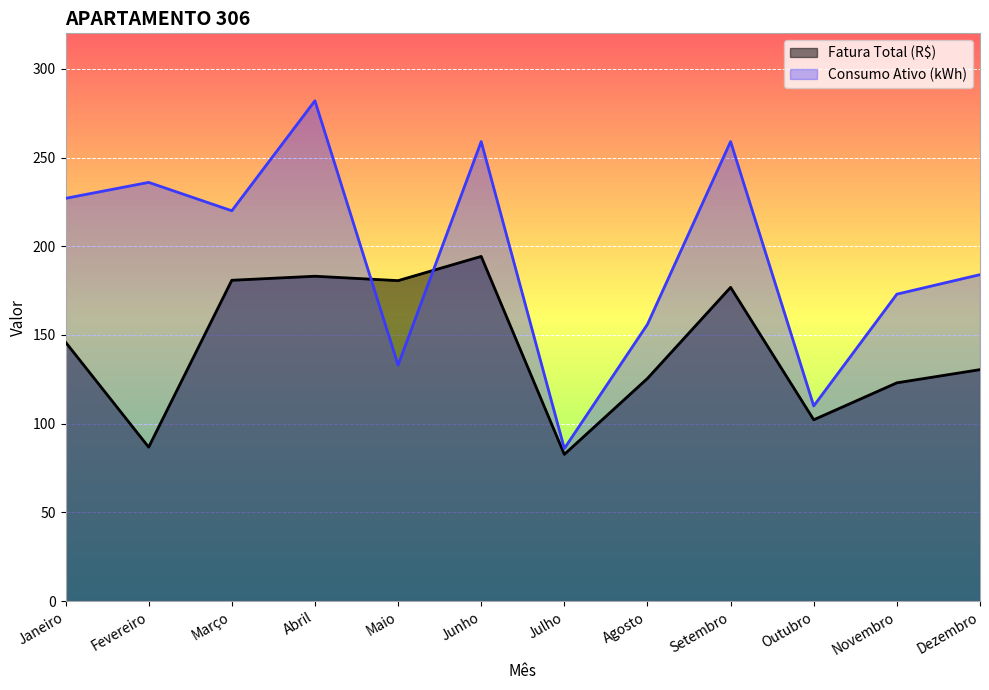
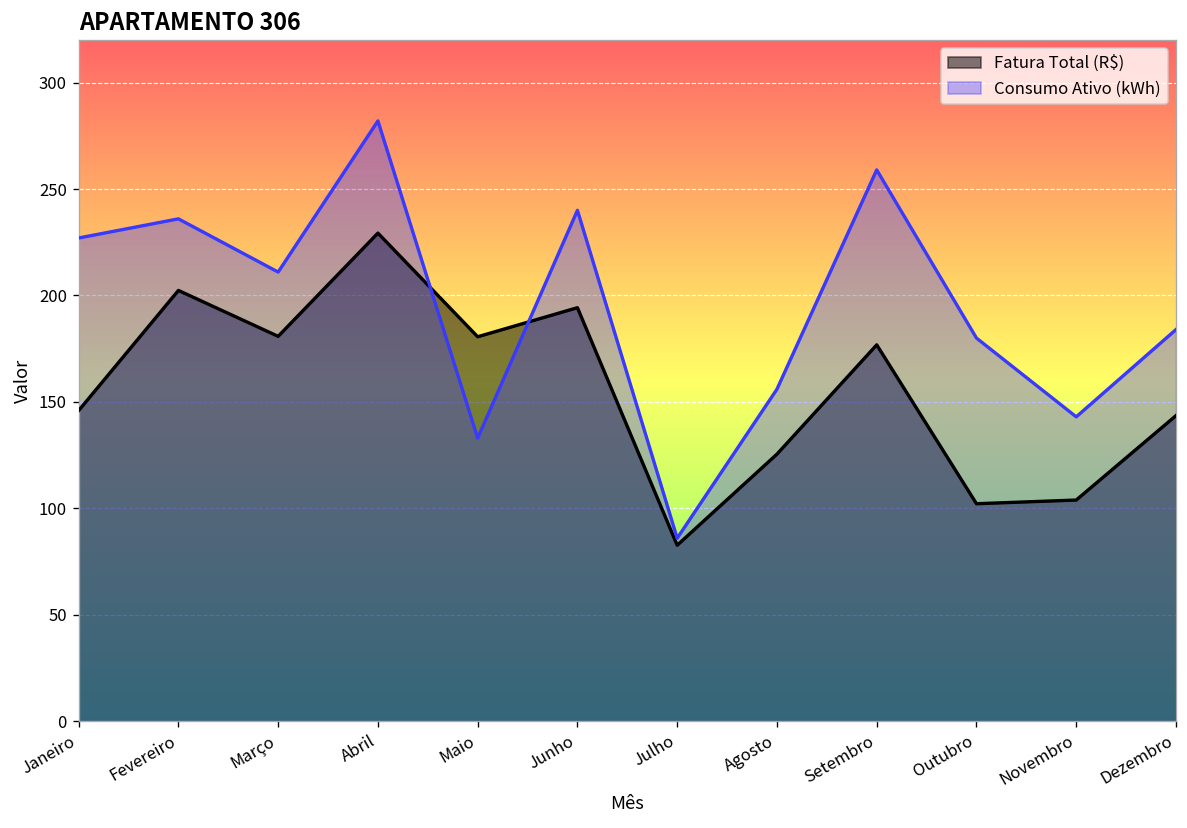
Fatura Total (R$), Fevereiro: 87 -> 202
Consumo Ativo (kWh), Março: 220 -> 211
Fatura Total (R$), Abril: 183 -> 229
Consumo Ativo (kWh), Junho: 259 -> 240
Consumo Ativo (kWh), Outubro: 110 -> 180
Fatura Total (R$), Novembro: 123 -> 104
Consumo Ativo (kWh), Novembro: 173 -> 143
Fatura Total (R$), Dezembro: 130 -> 144
